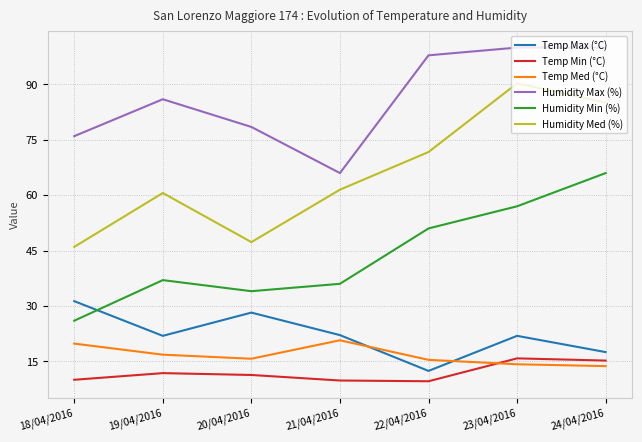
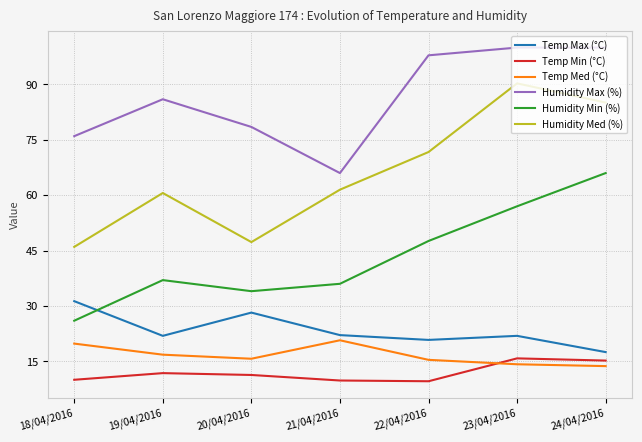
Temp Max (°C), 22/04/2016: 12 -> 21
Humidity Min (%), 22/04/2016: 51 -> 48
